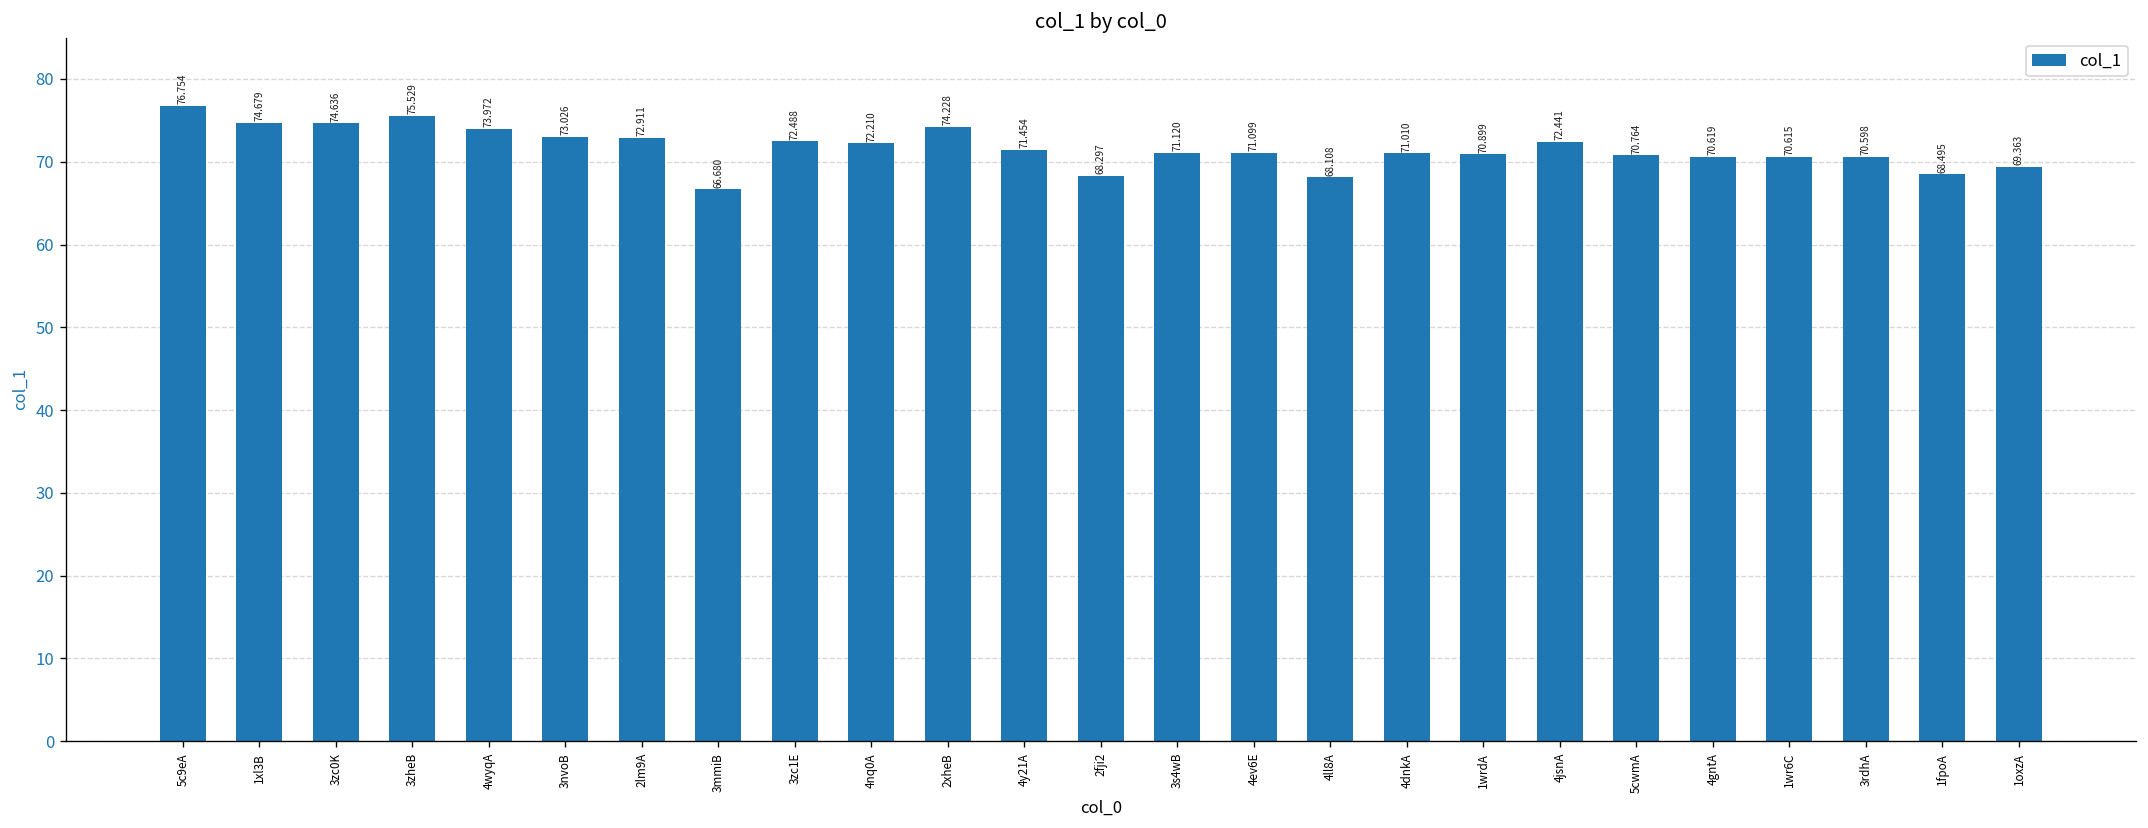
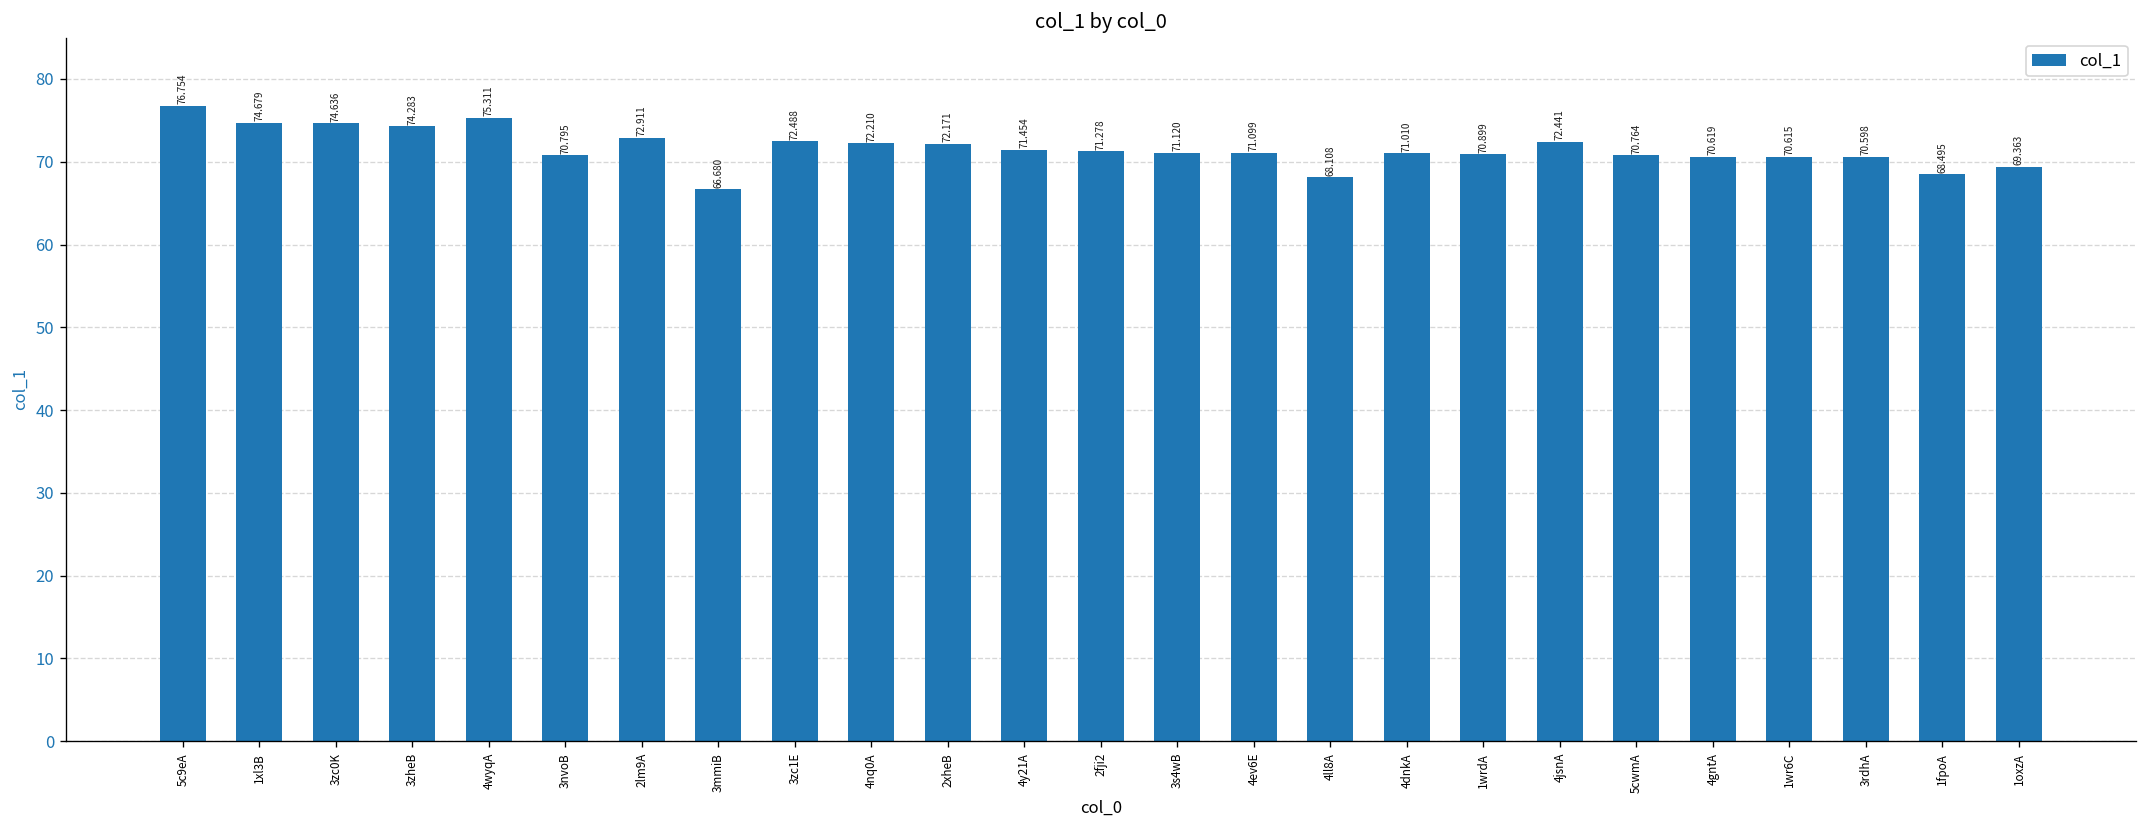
3zheB: 75.529 -> 74.283
4wyqA: 73.972 -> 75.311
3nvoB: 73.026 -> 70.795
2xheB: 74.228 -> 72.171
2fji2: 68.297 -> 71.278
